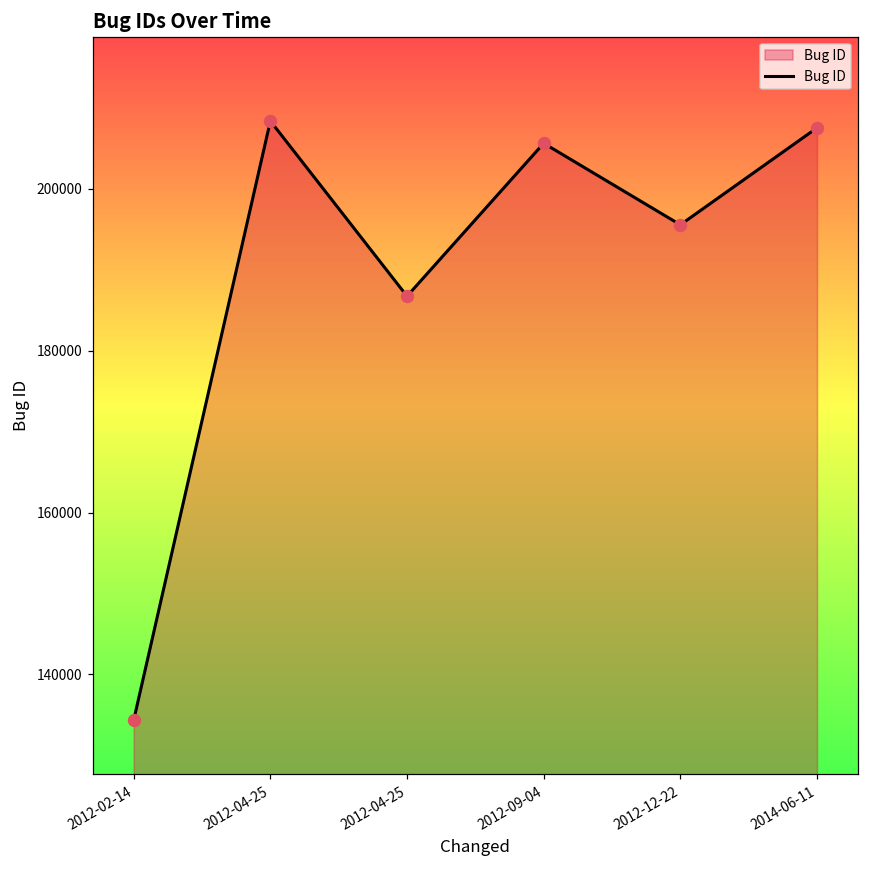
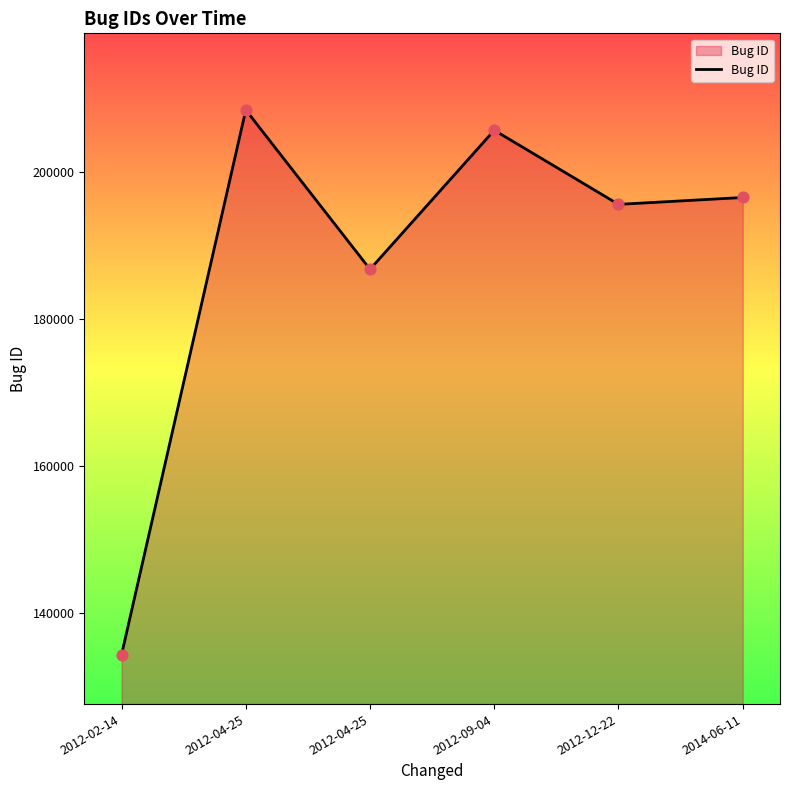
2014-06-11: 208000 -> 196000
